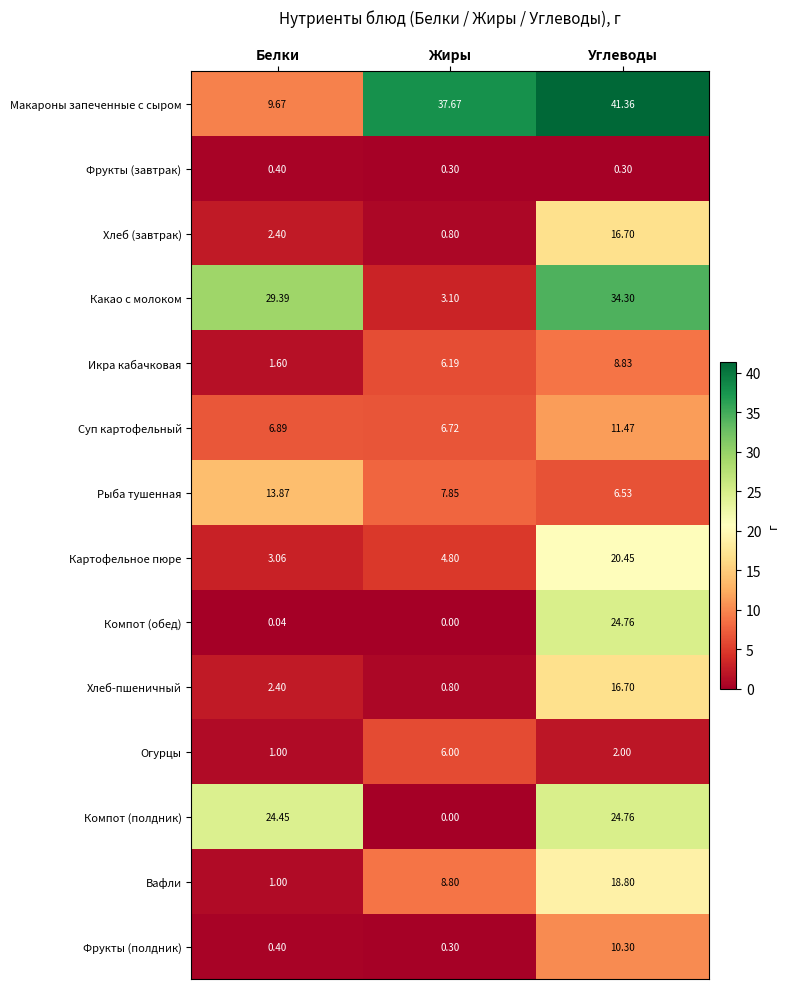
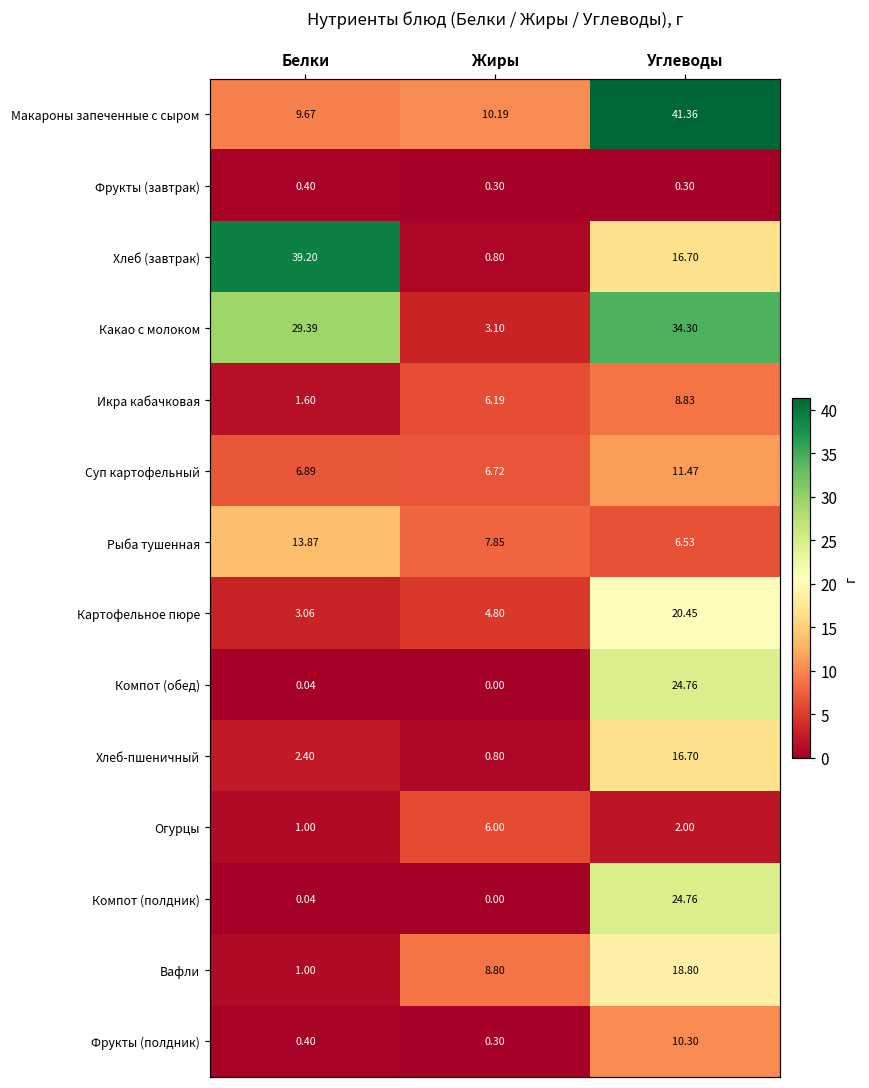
Макароны запеченные с сыром, Жиры: 37.67 -> 10.19
Хлеб (завтрак), Белки: 2.40 -> 39.20
Компот (полдник), Белки: 24.45 -> 0.04
